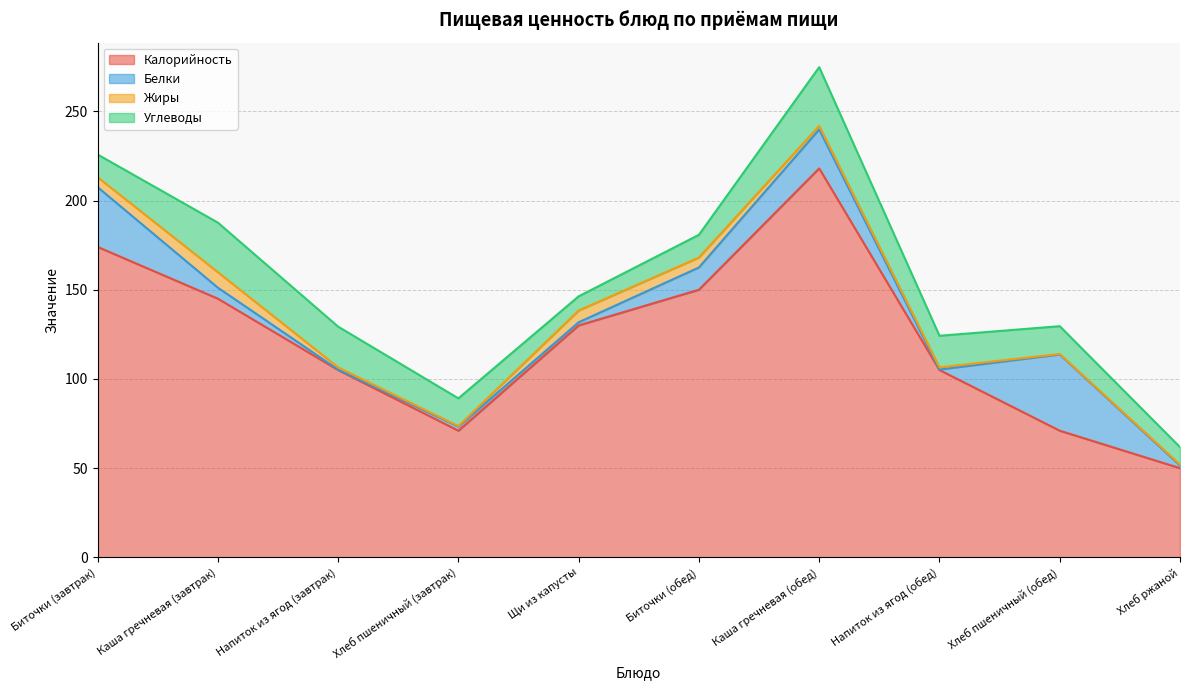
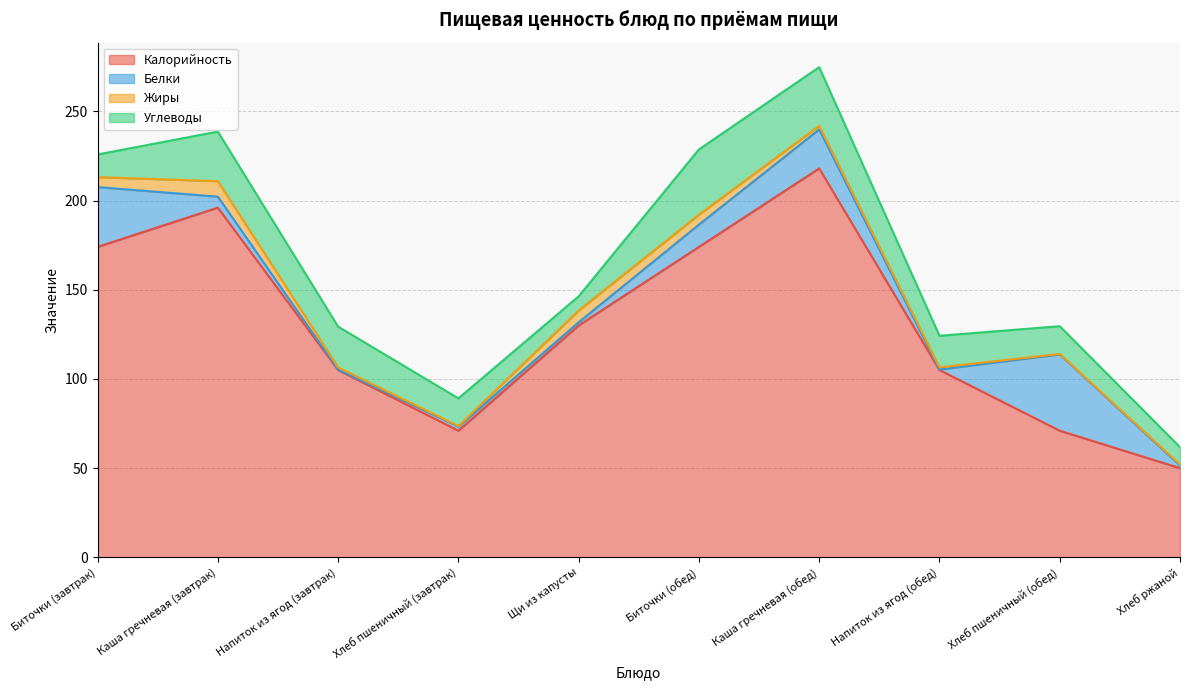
Калорийность, Каша гречневая (завтрак): 145 -> 196
Калорийность, Биточки (обед): 150 -> 174
Углеводы, Биточки (обед): 13 -> 37
